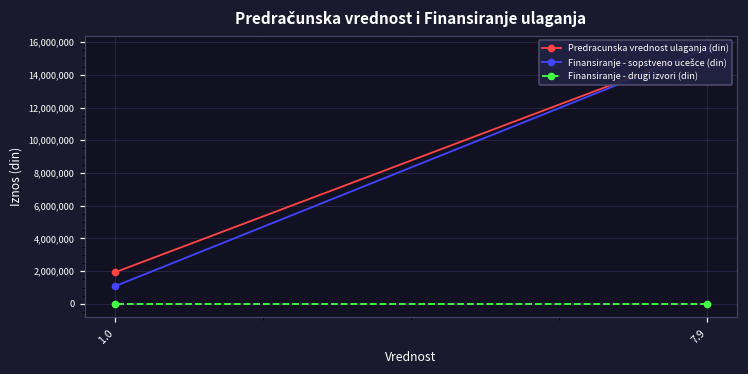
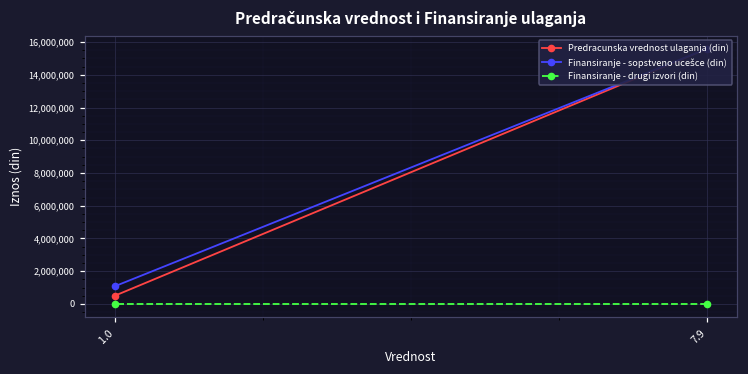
Predracunska vrednost ulaganja (din), 1.0: 1,900,000 -> 500,000
